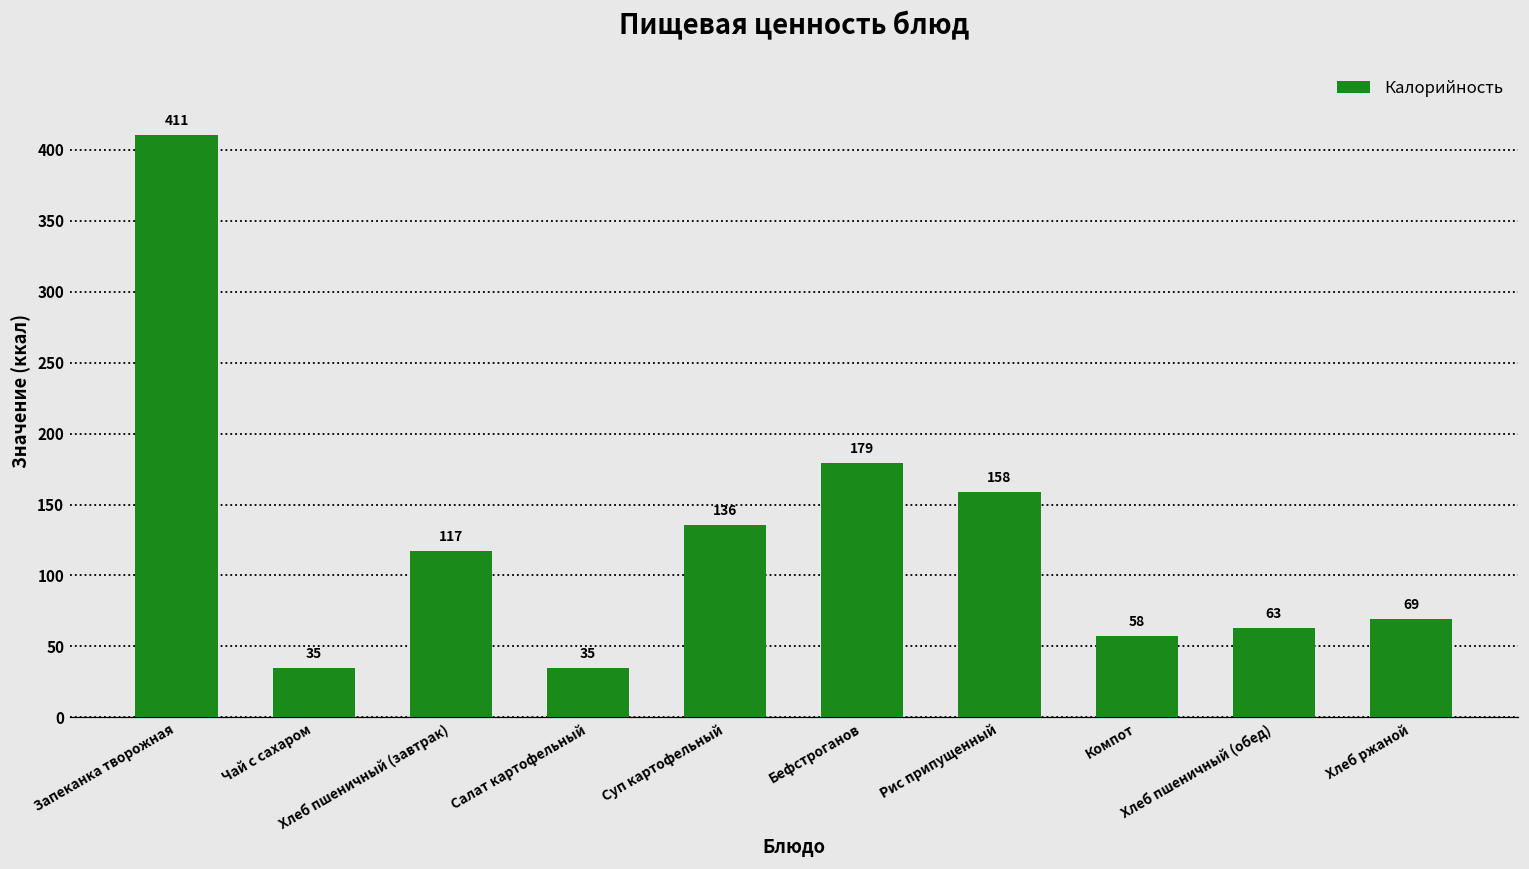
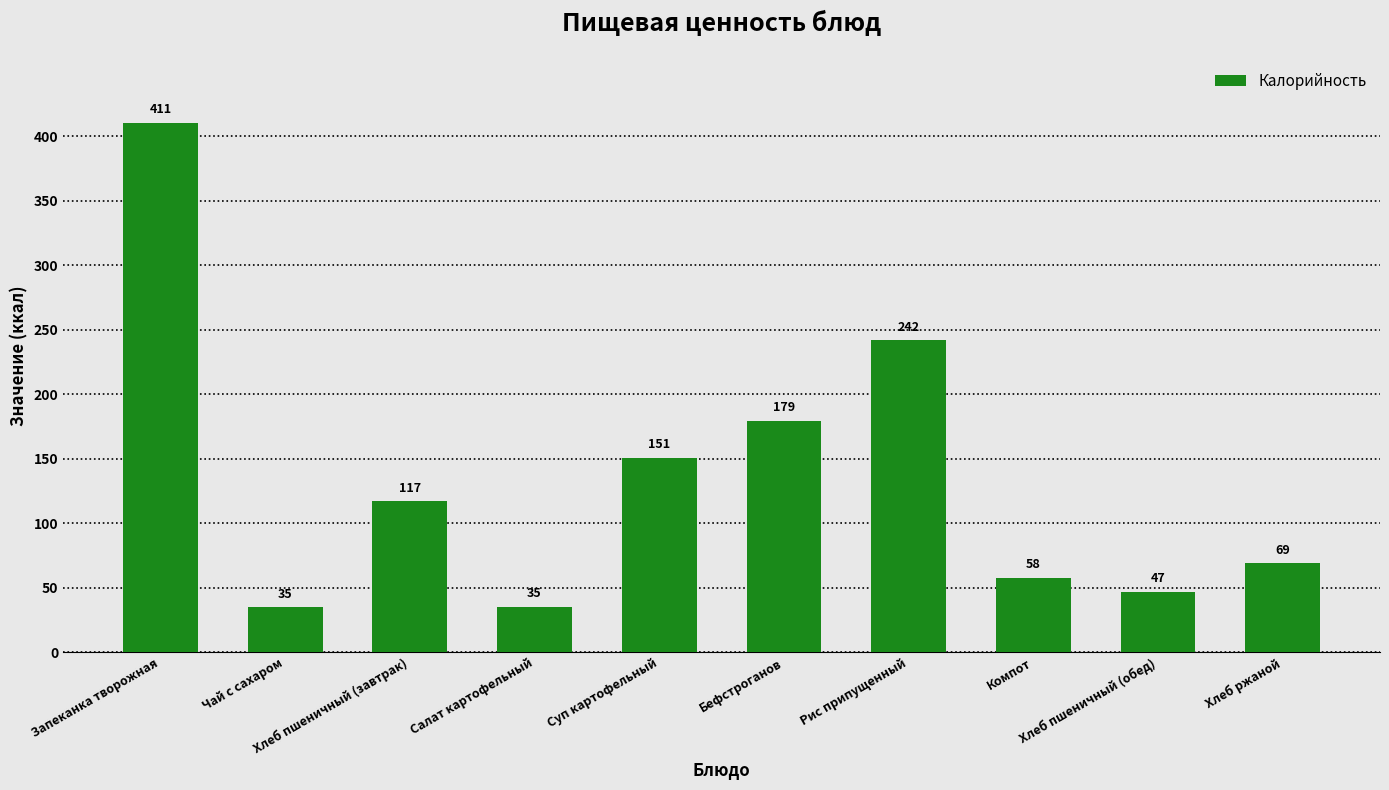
Суп картофельный: 136 -> 151
Рис припущенный: 158 -> 242
Хлеб пшеничный (обед): 63 -> 47
